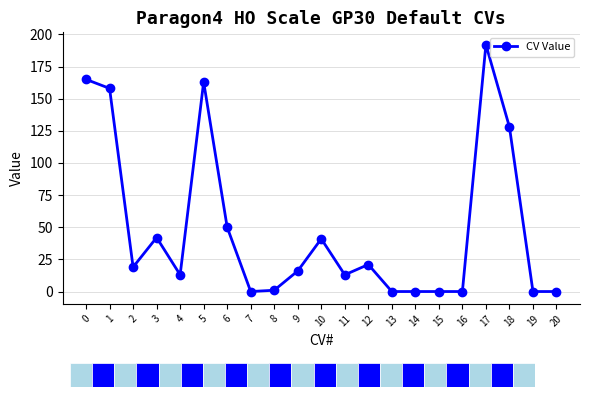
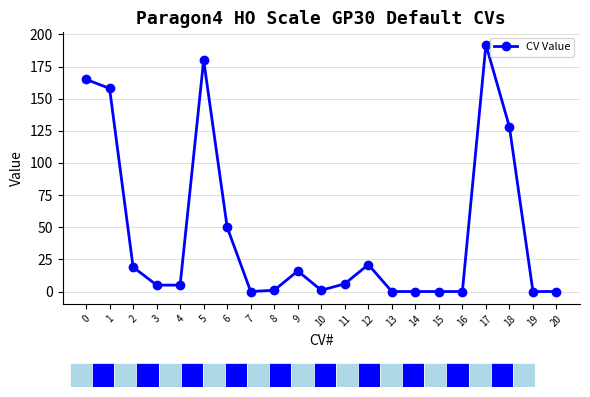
3: 42 -> 5
4: 13 -> 5
5: 163 -> 180
10: 41 -> 1
11: 13 -> 6
